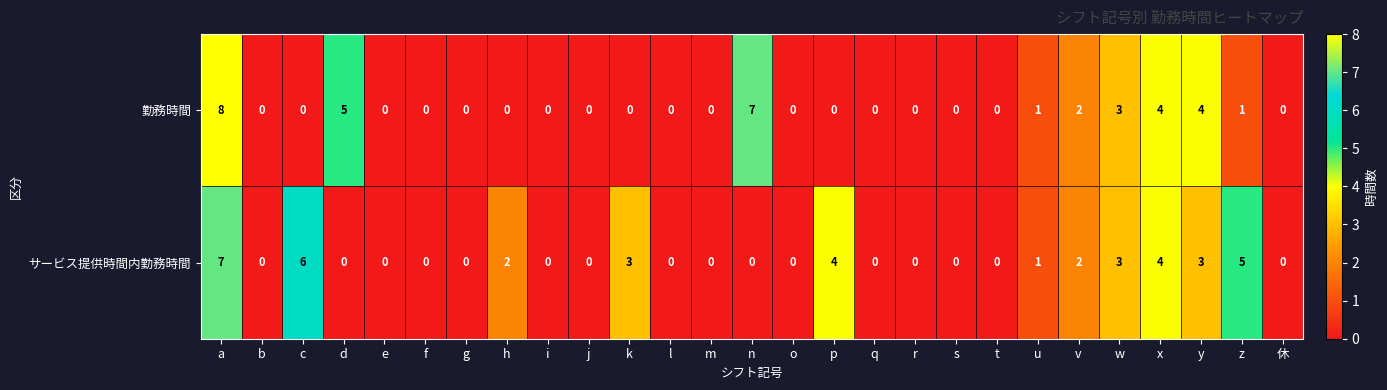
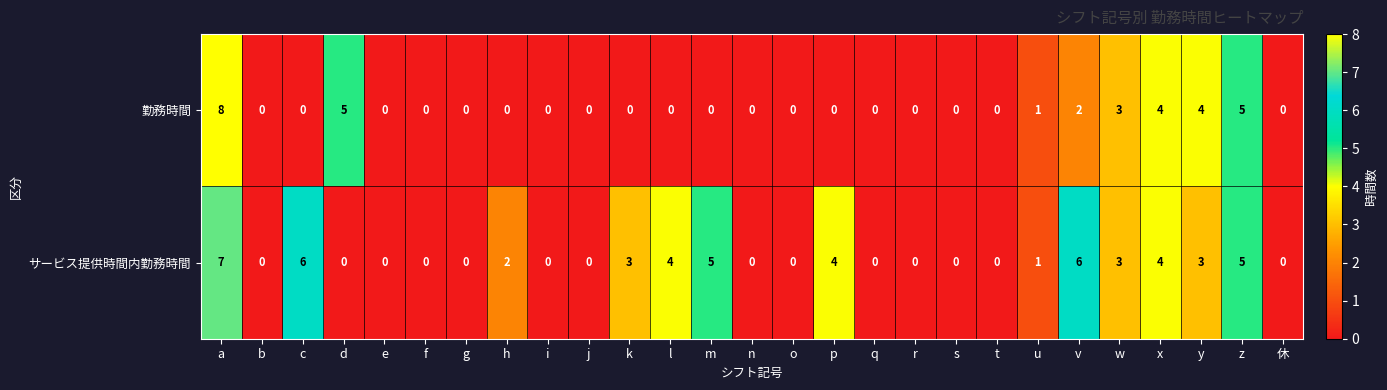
勤務時間, n: 7 -> 0
勤務時間, z: 1 -> 5
サービス提供時間内勤務時間, l: 0 -> 4
サービス提供時間内勤務時間, m: 0 -> 5
サービス提供時間内勤務時間, v: 2 -> 6
